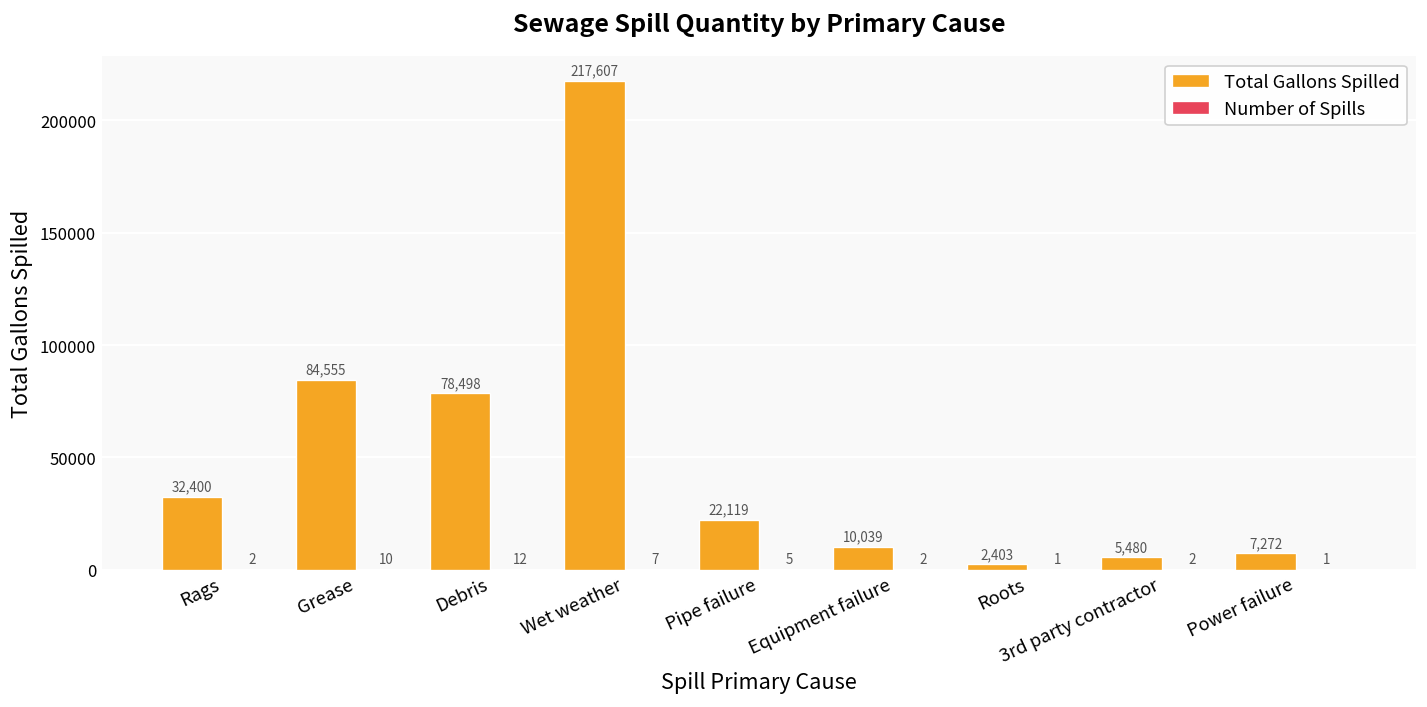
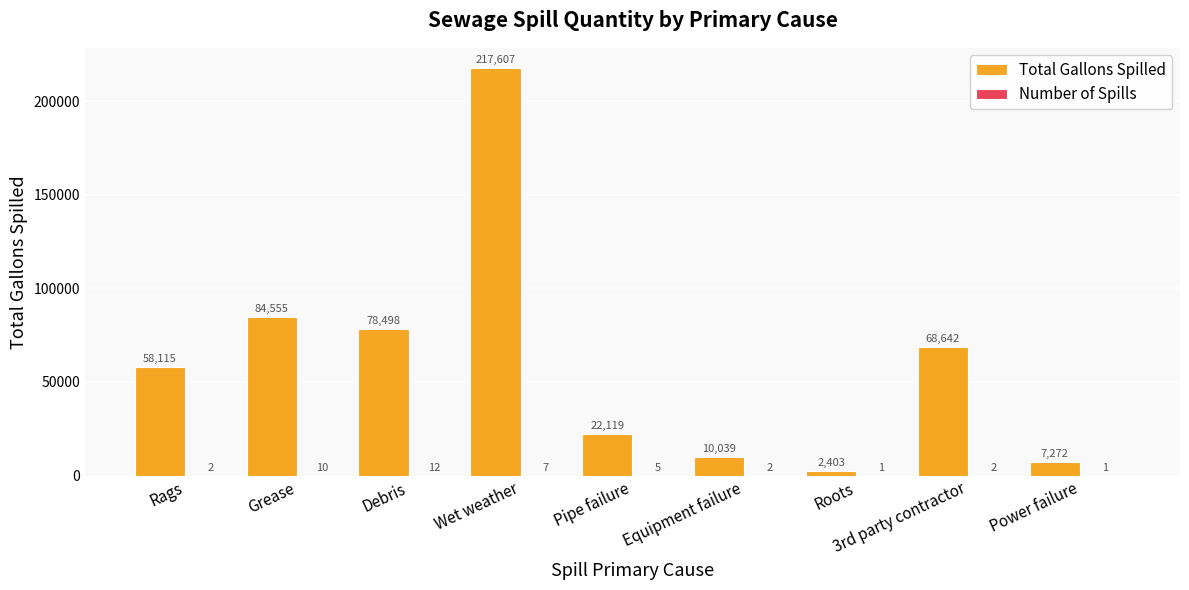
Total Gallons Spilled, Rags: 32,400 -> 58,115
Total Gallons Spilled, 3rd party contractor: 5,480 -> 68,642
